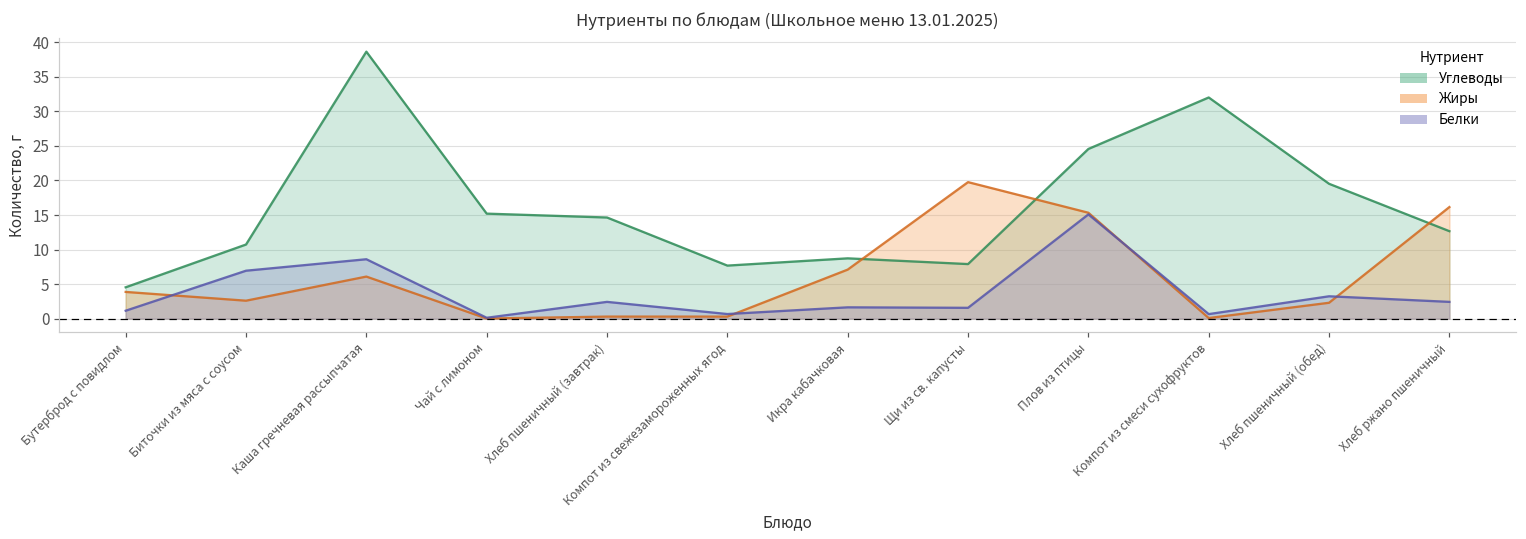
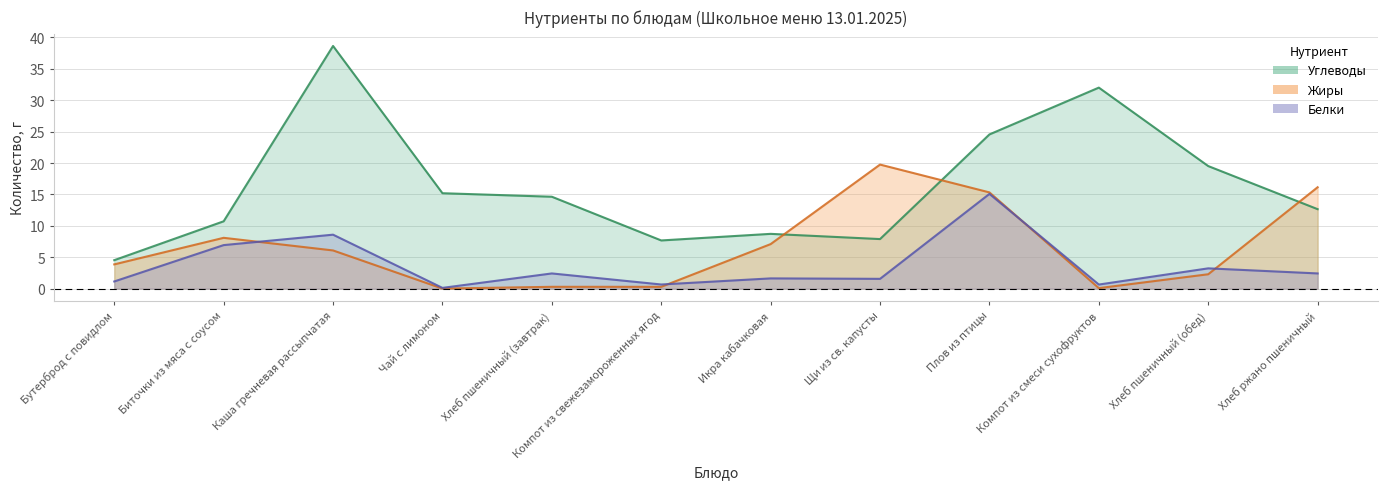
Жиры, Биточки из мяса с соусом: 3 -> 8
